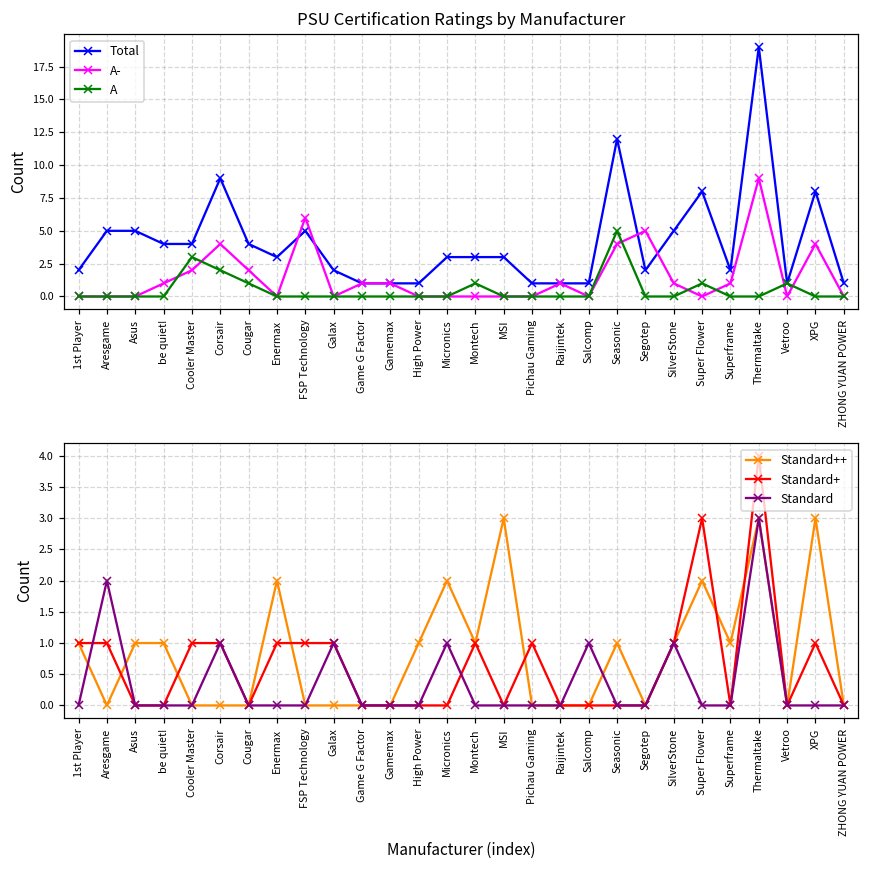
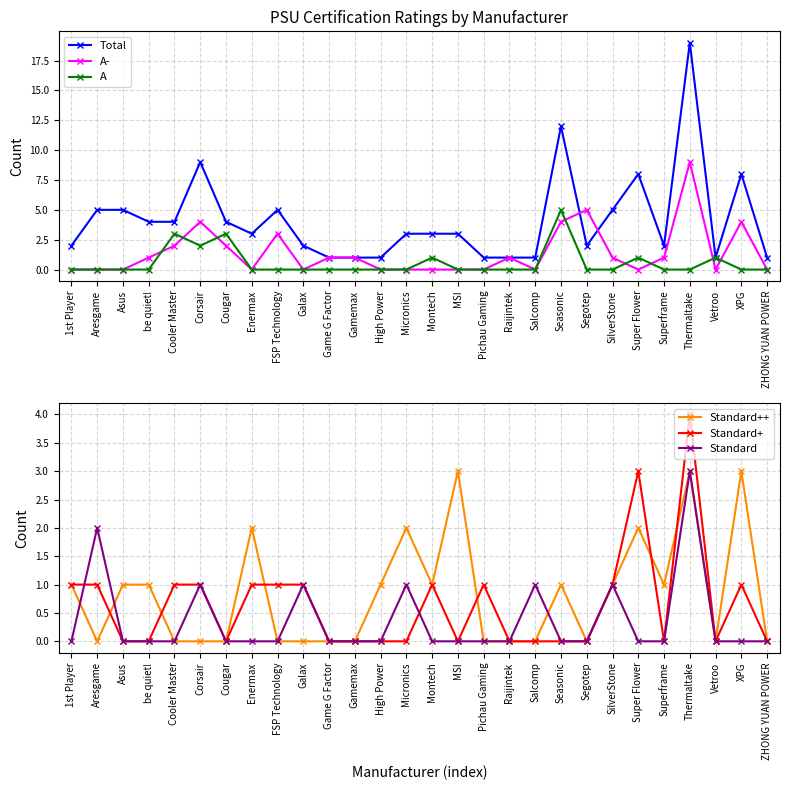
PSU Certification Ratings by Manufacturer, A, Cougar: 1 -> 3
PSU Certification Ratings by Manufacturer, A-, FSP Technology: 6 -> 3
